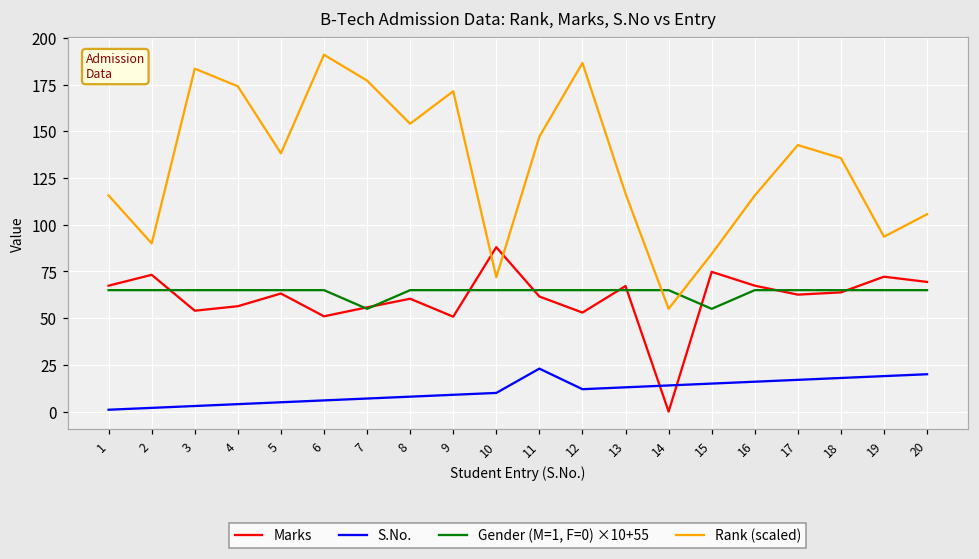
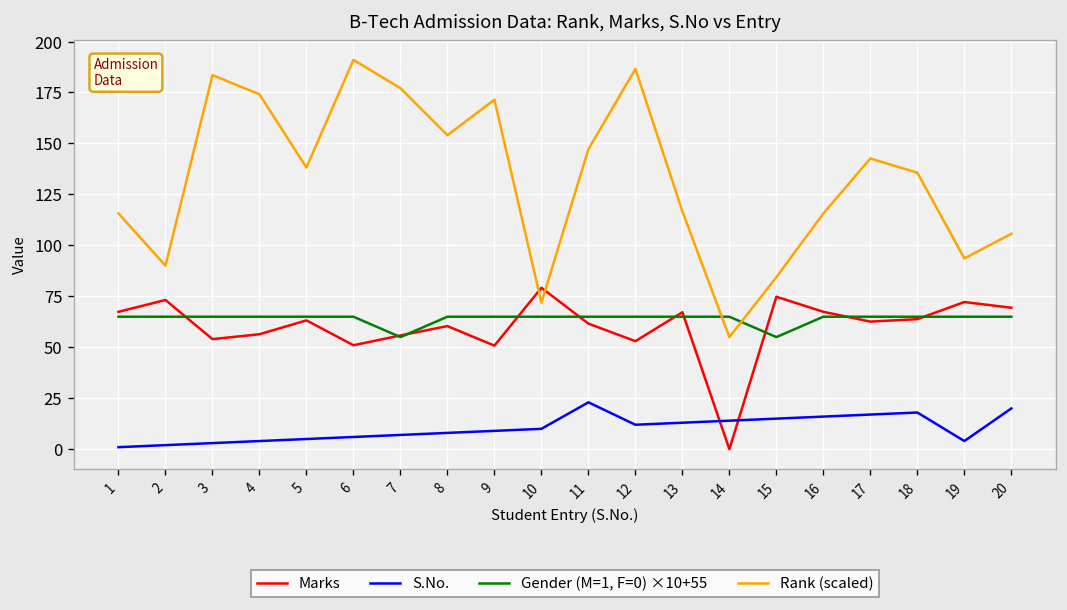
Marks, 10: 88 -> 79
S.No., 19: 19 -> 4
